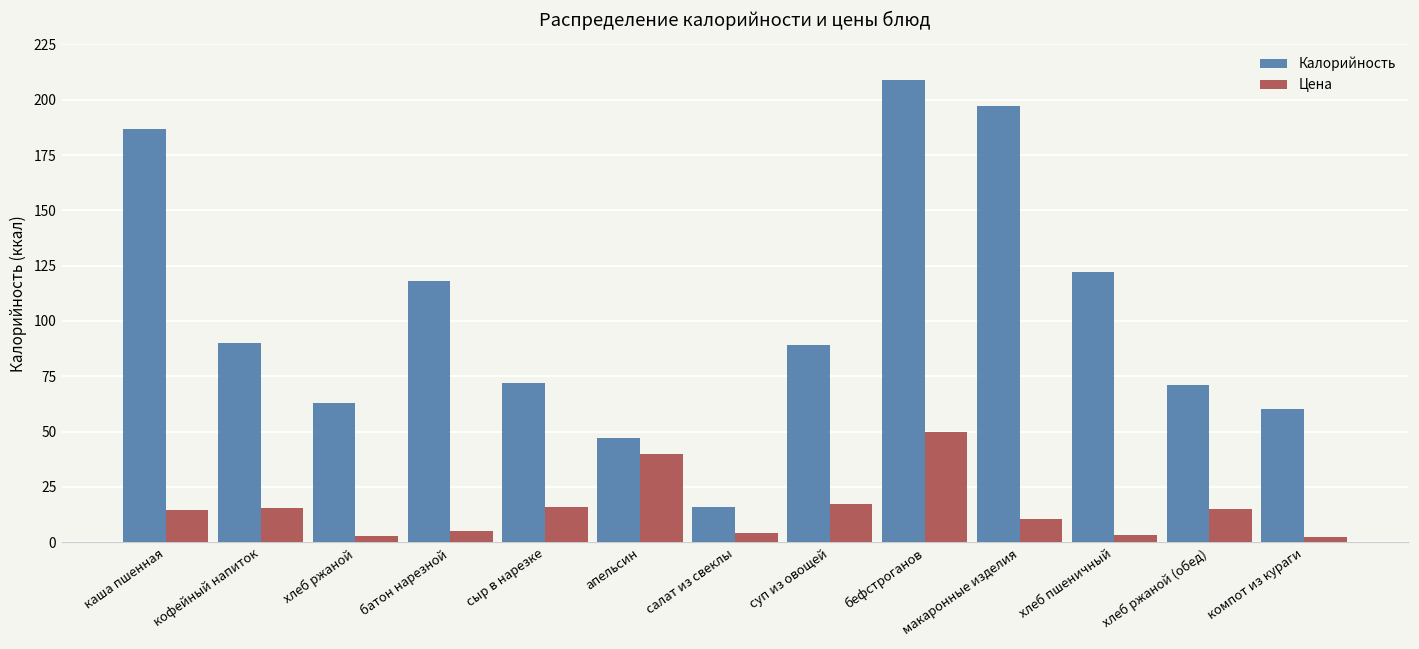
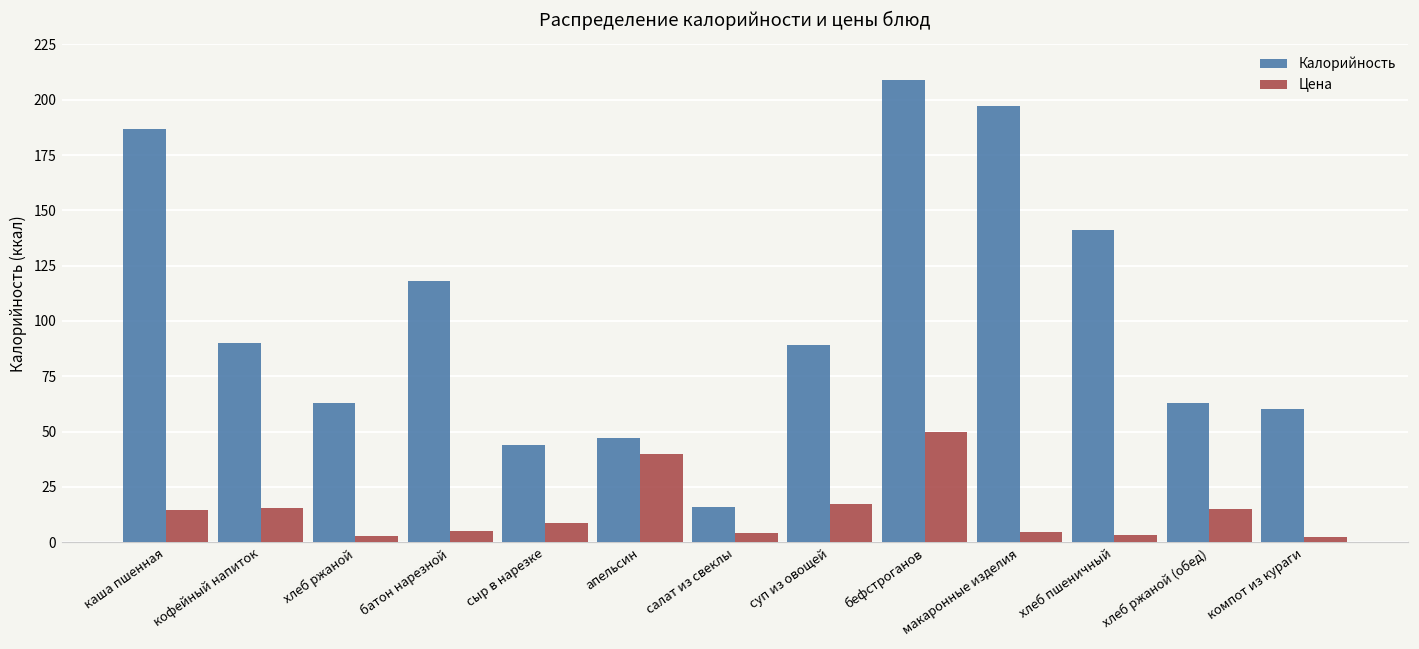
Калорийность, сыр в нарезке: 72 -> 44
Цена, сыр в нарезке: 16 -> 9
Цена, макаронные изделия: 11 -> 4
Калорийность, хлеб пшеничный: 122 -> 141
Калорийность, хлеб ржаной (обед): 71 -> 63
